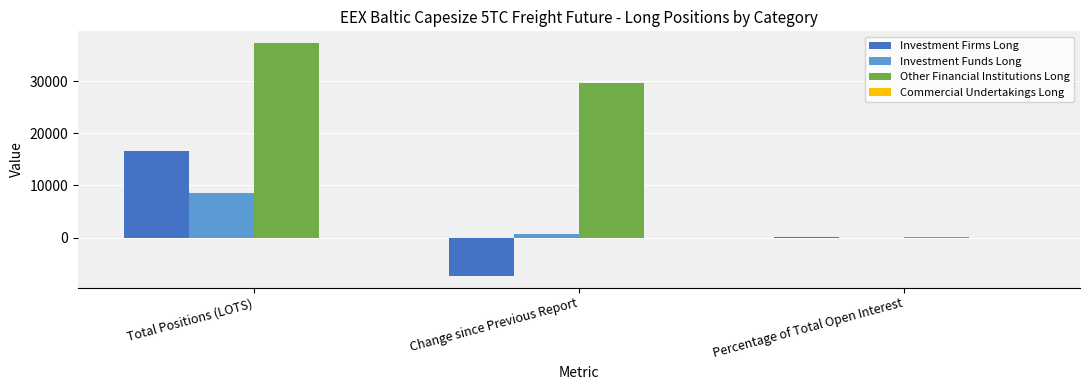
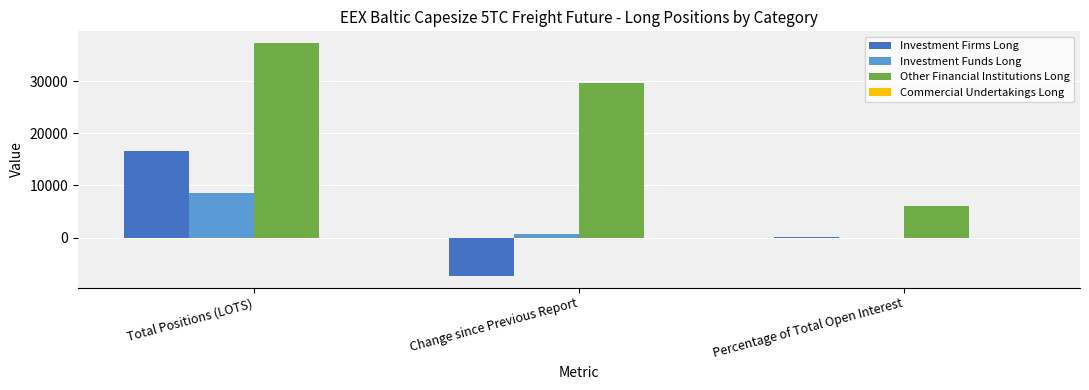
Other Financial Institutions Long, Percentage of Total Open Interest: 0 -> 6000
